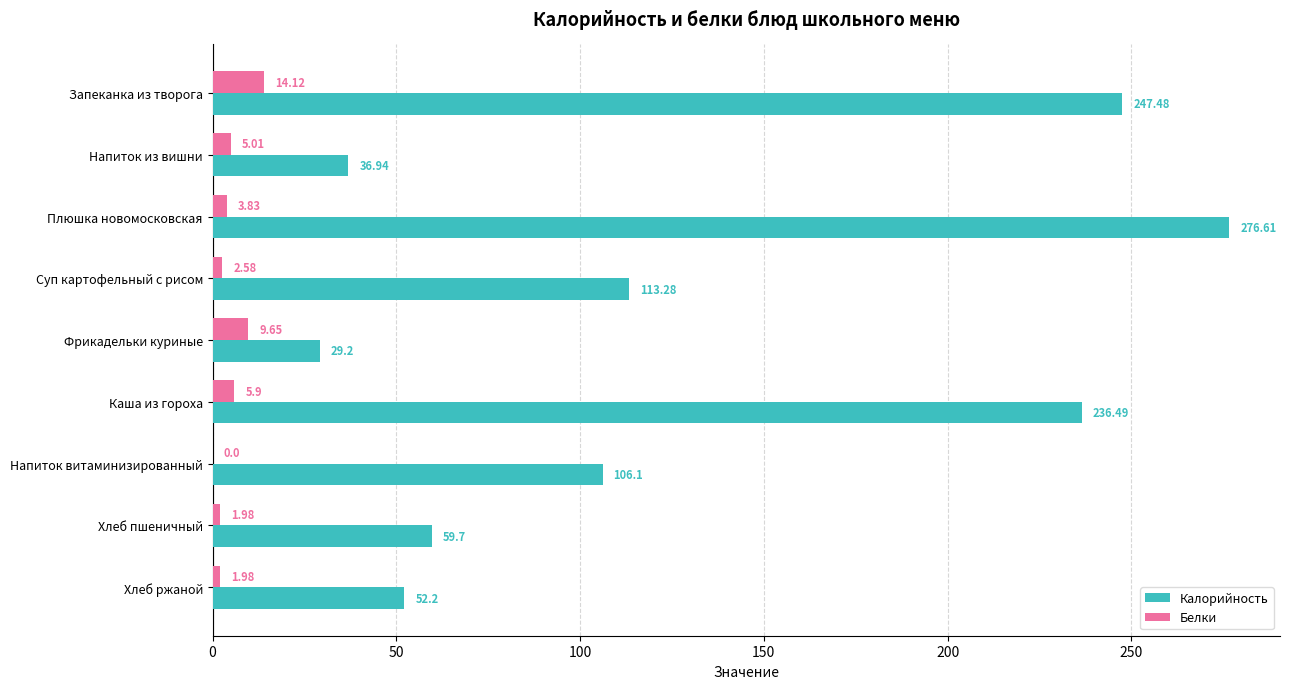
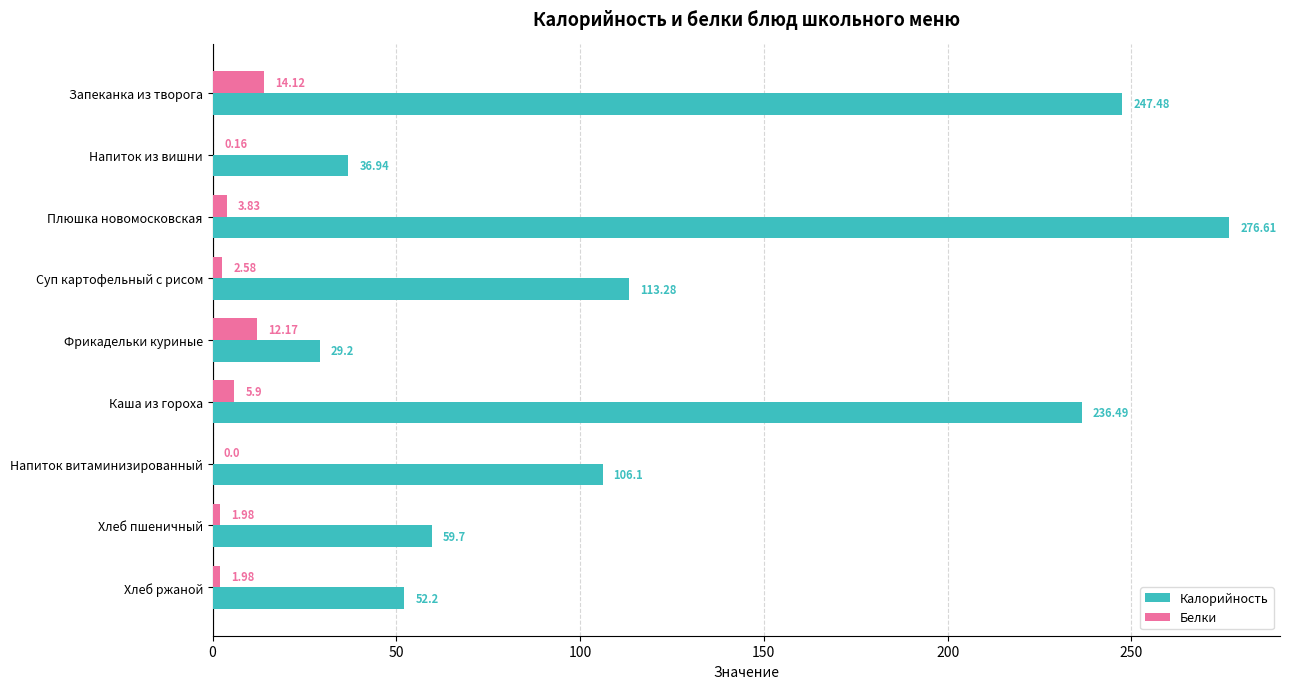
Белки, Напиток из вишни: 5.01 -> 0.16
Белки, Фрикадельки куриные: 9.65 -> 12.17
